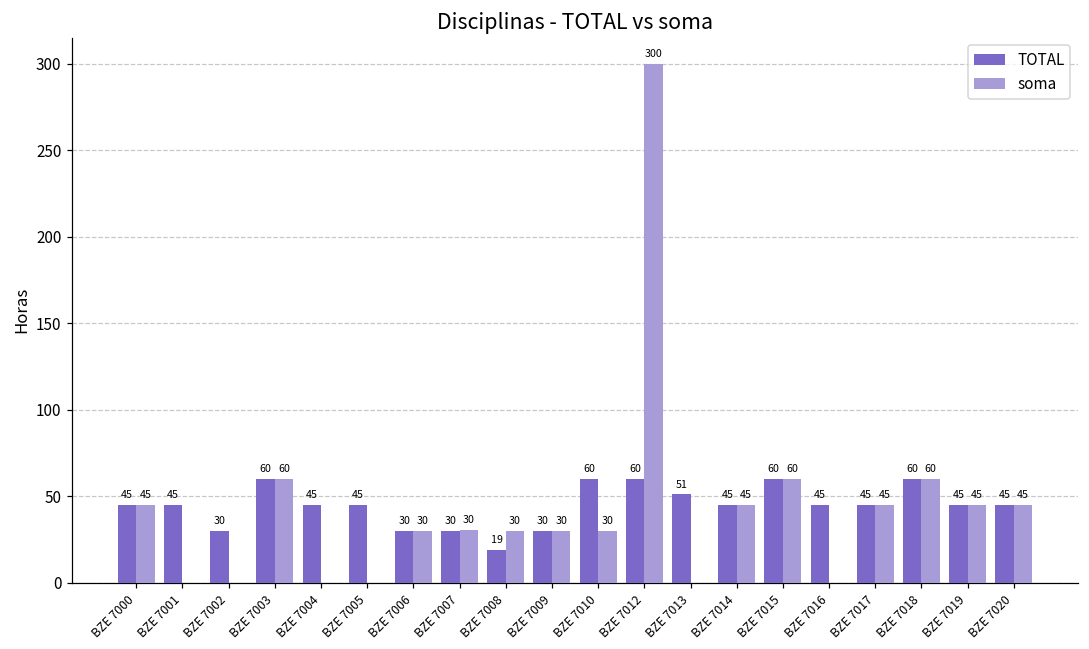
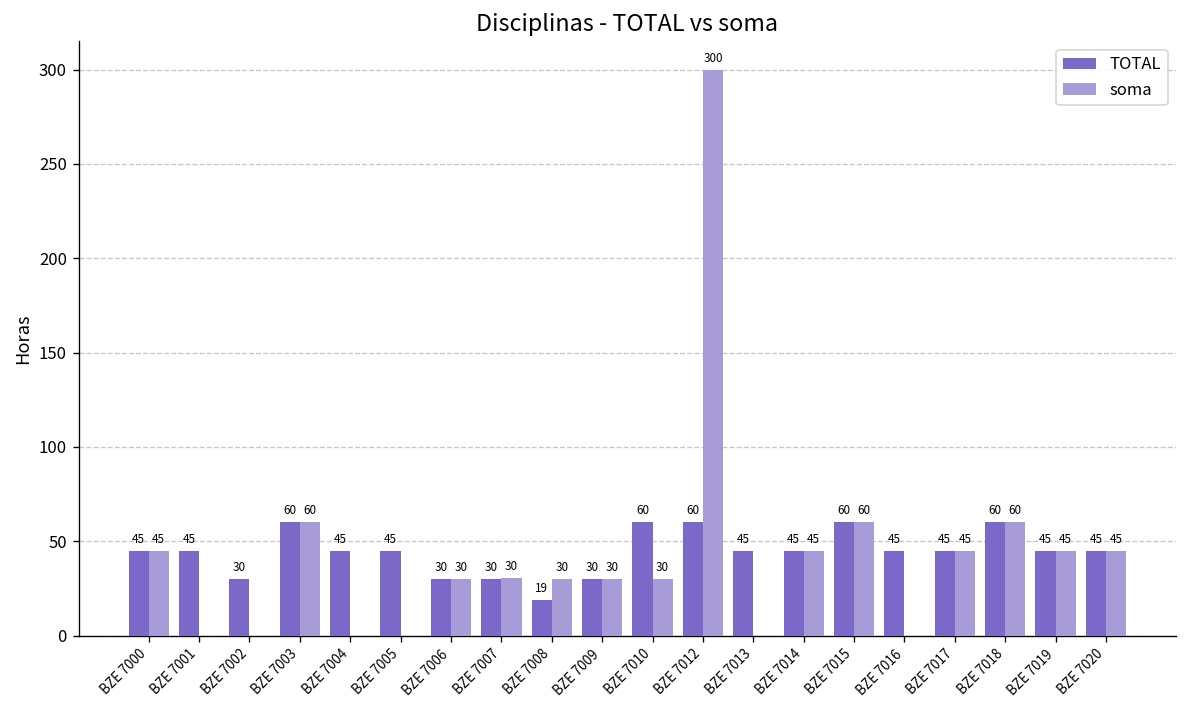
TOTAL, BZE 7013: 51 -> 45
